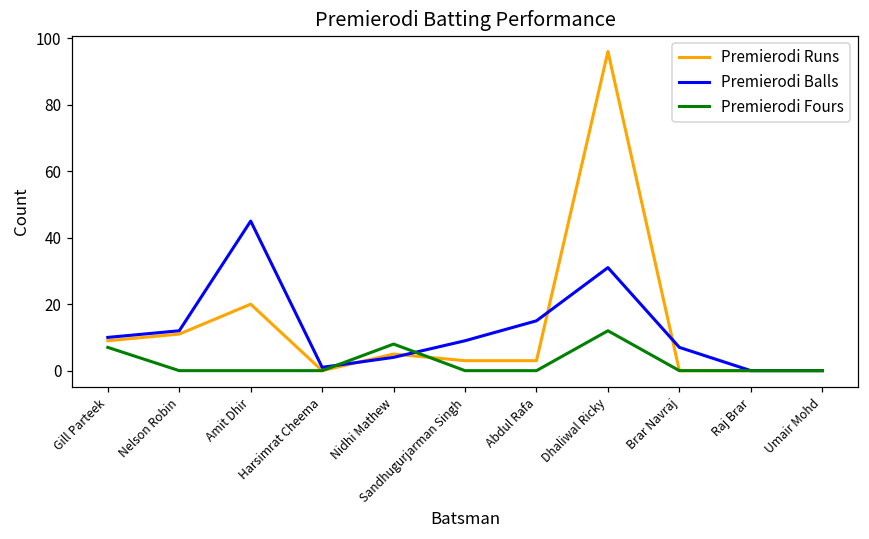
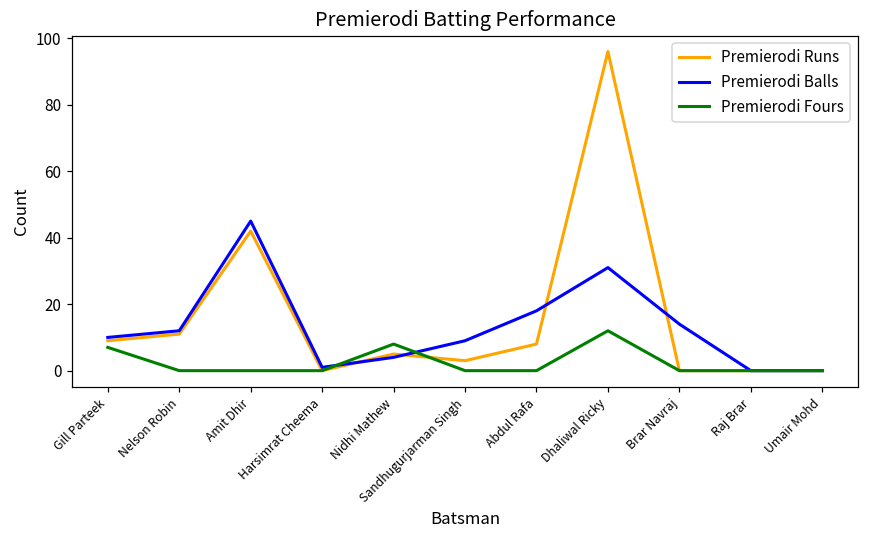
Premierodi Runs, Amit Dhir: 20 -> 42
Premierodi Runs, Abdul Rafa: 3 -> 8
Premierodi Balls, Abdul Rafa: 15 -> 18
Premierodi Balls, Brar Navraj: 7 -> 14
